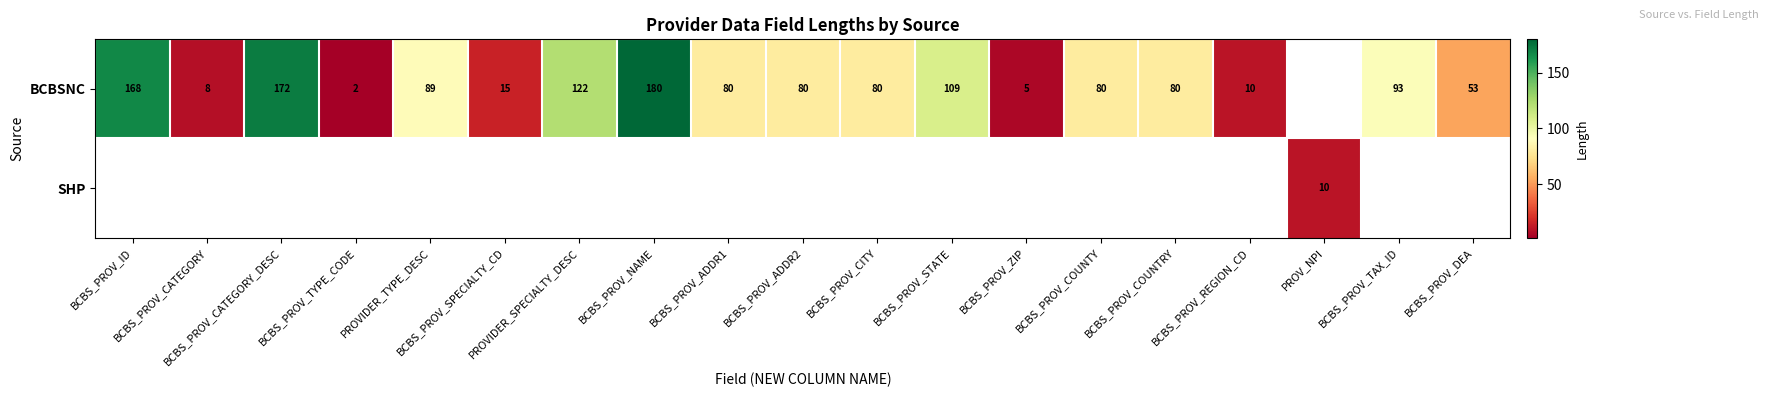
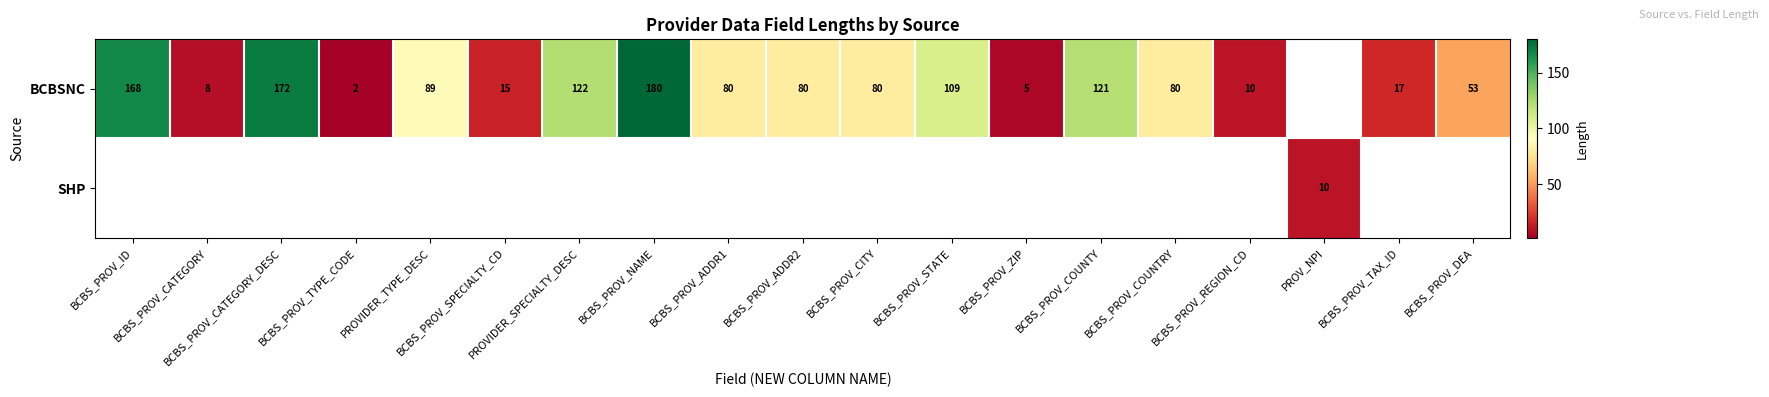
BCBSNC, BCBS_PROV_COUNTY: 80 -> 121
BCBSNC, BCBS_PROV_TAX_ID: 93 -> 17
